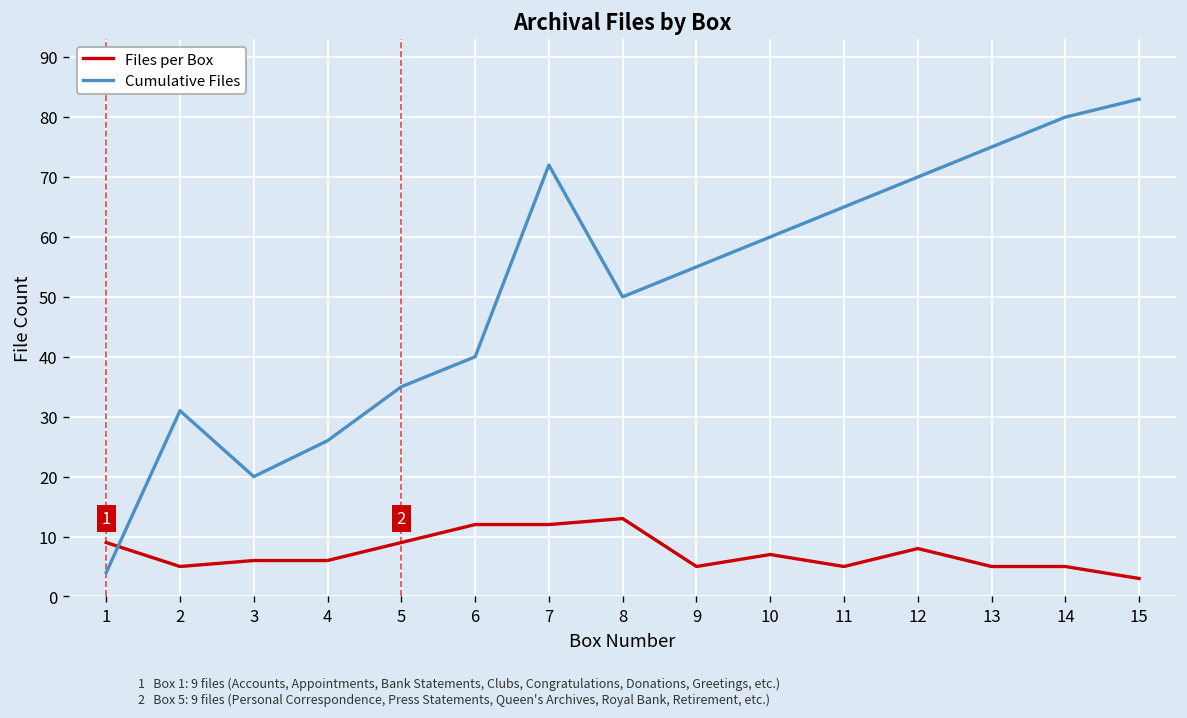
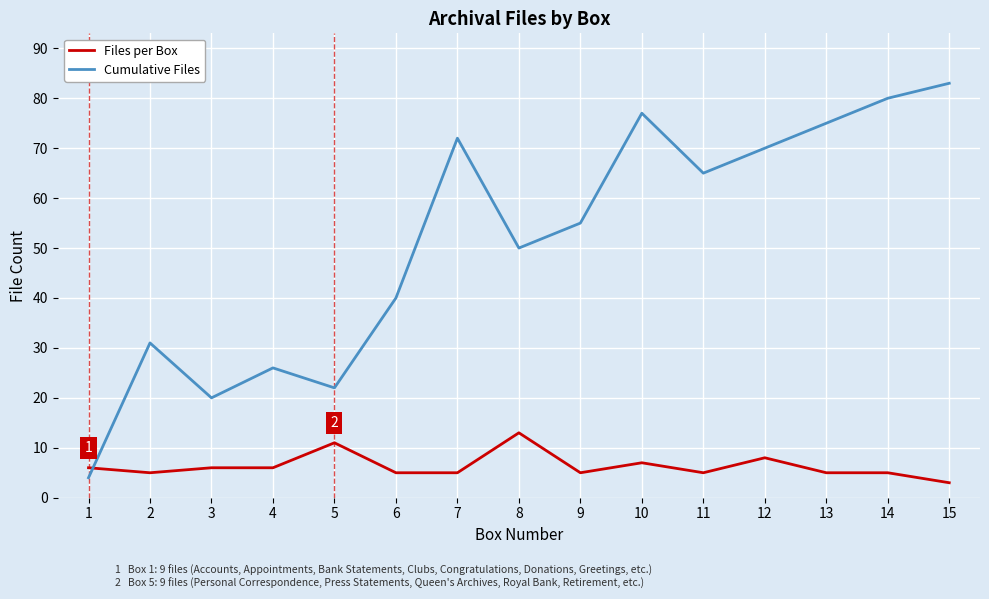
Files per Box, 1: 9 -> 6
Files per Box, 5: 9 -> 11
Cumulative Files, 5: 35 -> 22
Files per Box, 6: 12 -> 5
Files per Box, 7: 12 -> 5
Cumulative Files, 10: 60 -> 77
